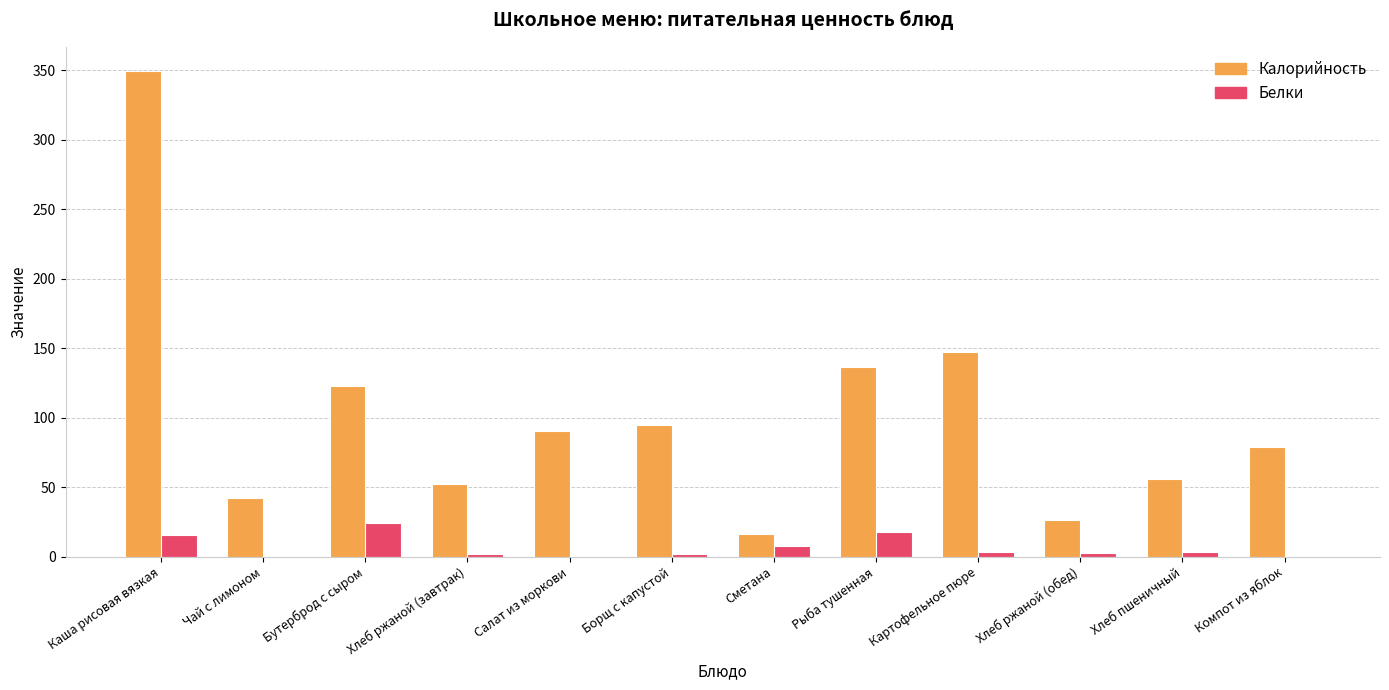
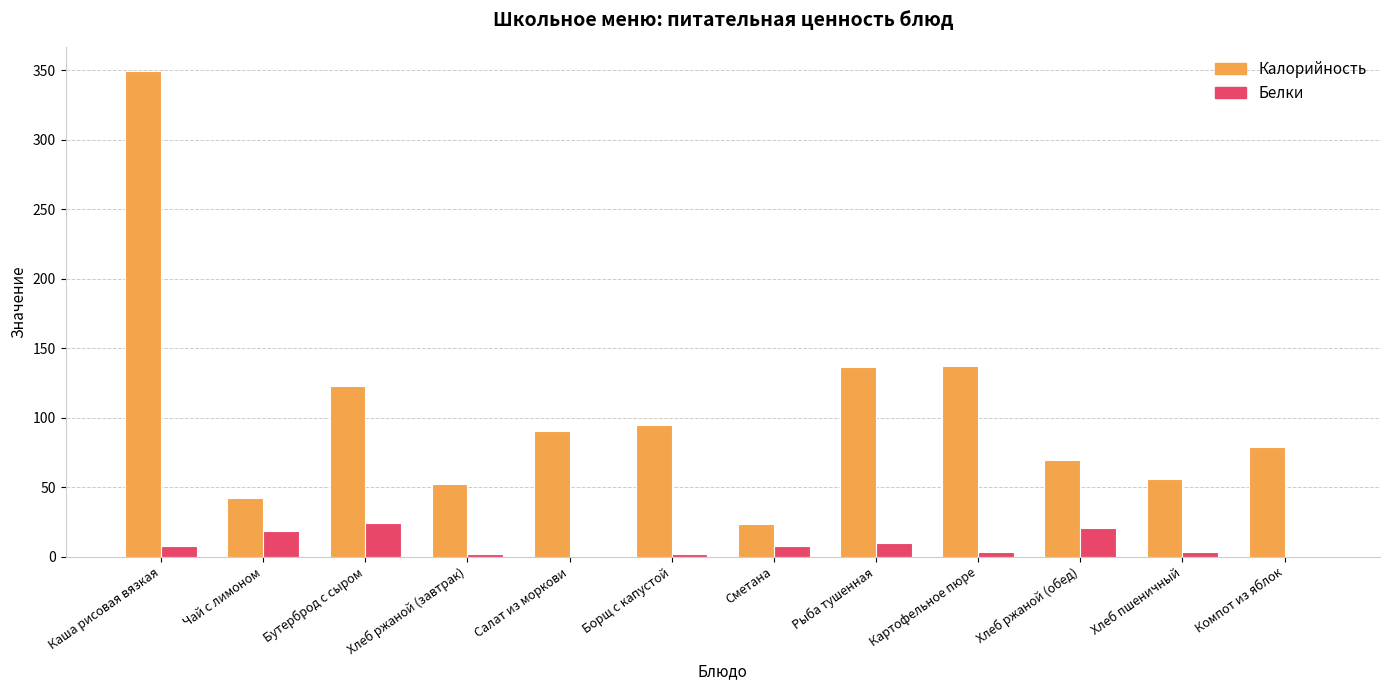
Белки, Каша рисовая вязкая: 15 -> 8
Белки, Чай с лимоном: 0 -> 19
Калорийность, Сметана: 16 -> 24
Белки, Рыба тушенная: 18 -> 10
Калорийность, Картофельное пюре: 147 -> 137
Калорийность, Хлеб ржаной (обед): 26 -> 70
Белки, Хлеб ржаной (обед): 3 -> 21
